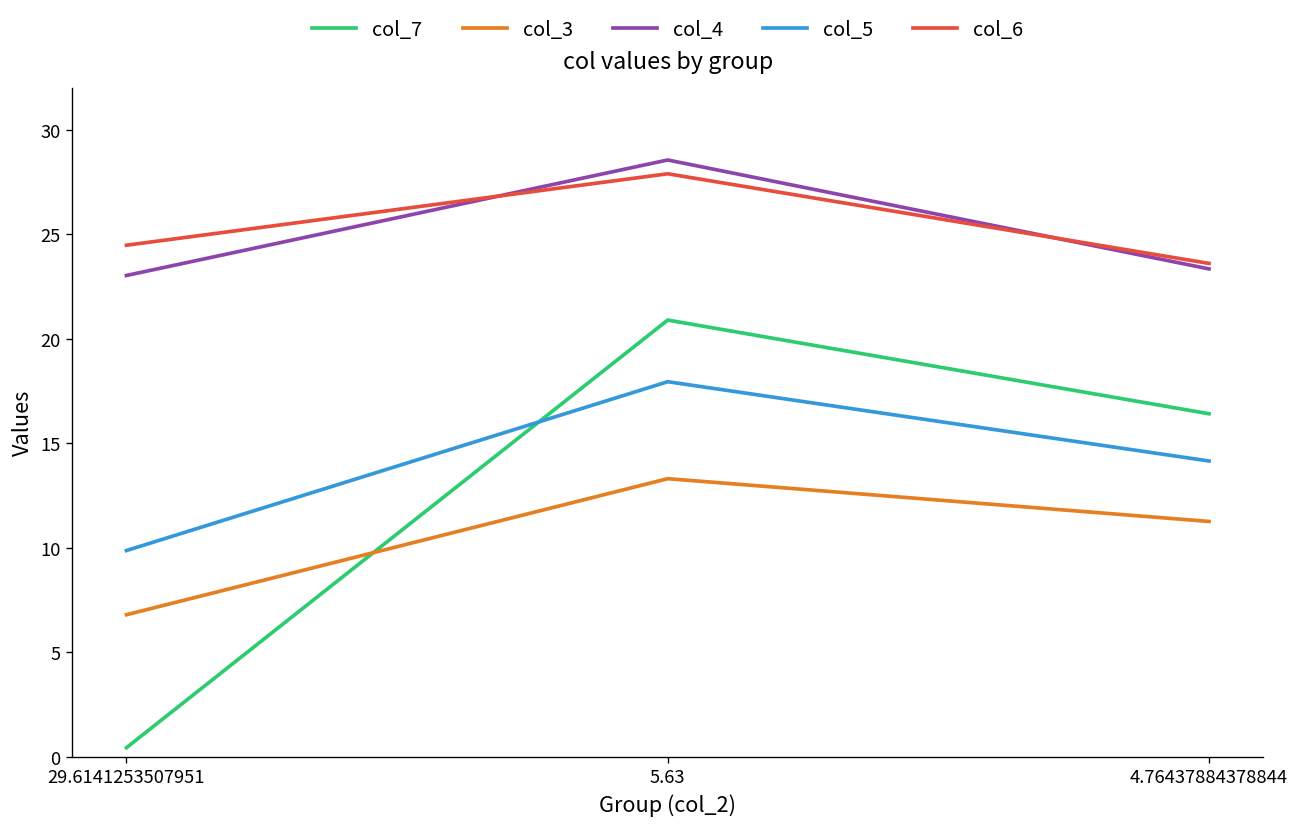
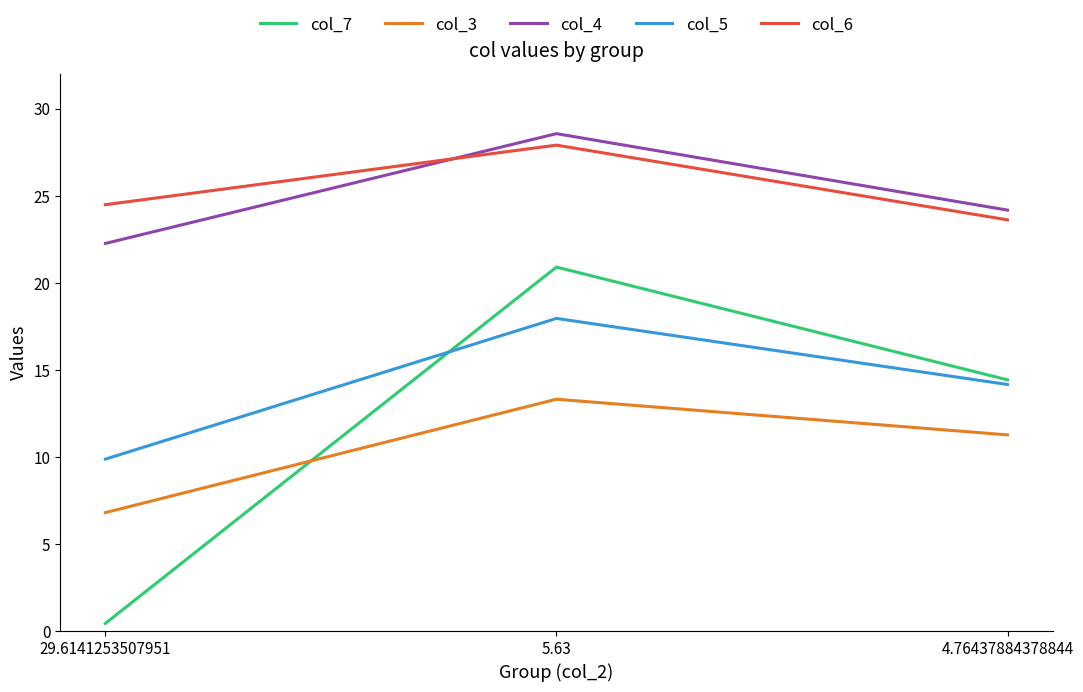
col_4, 29.6141253507951: 23.0 -> 22.3
col_7, 4.76437884378844: 16.4 -> 14.4
col_4, 4.76437884378844: 23.3 -> 24.2
